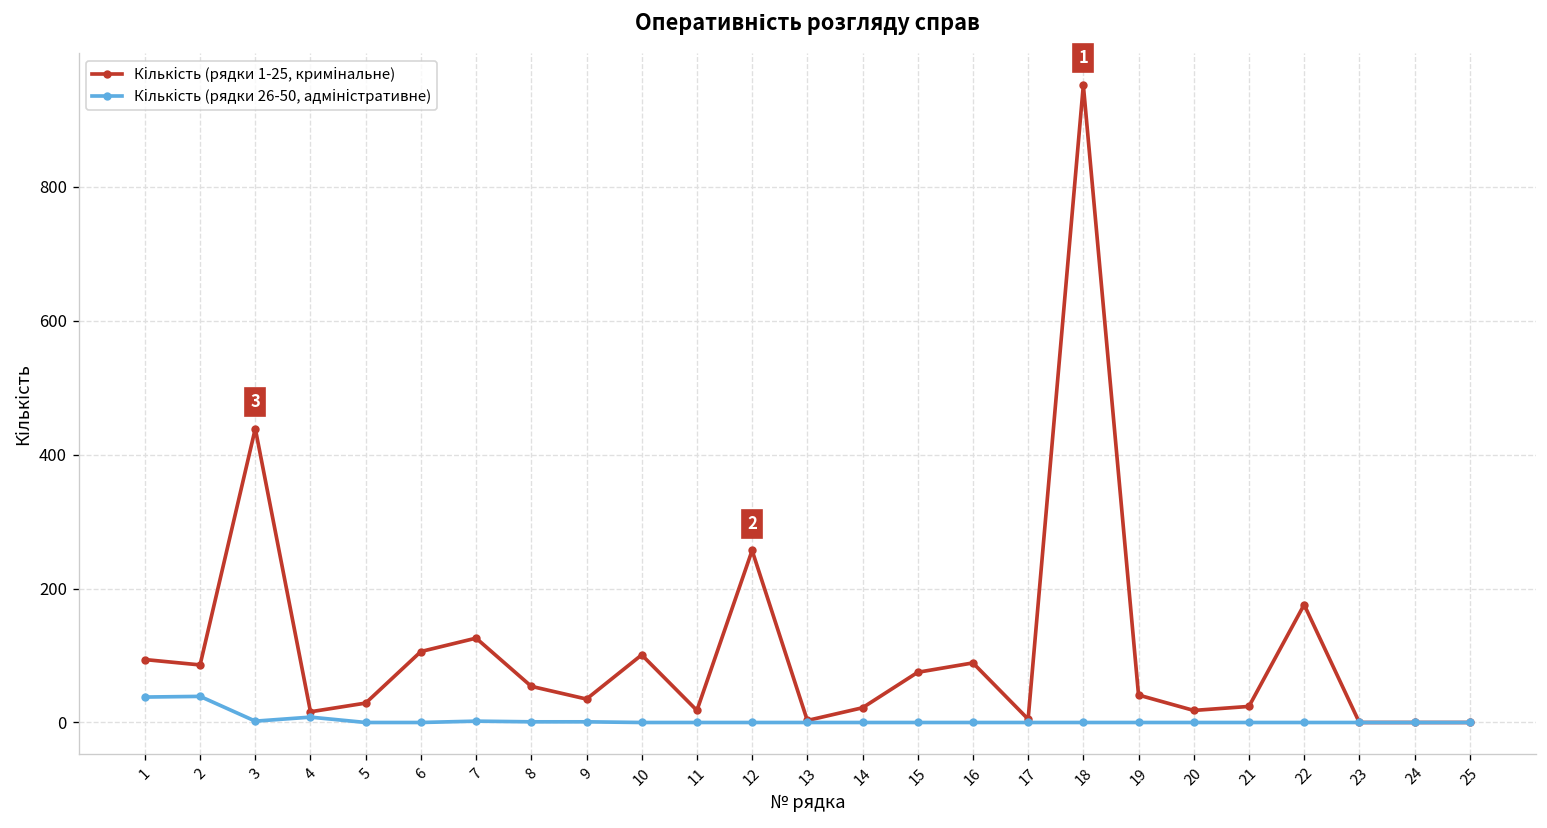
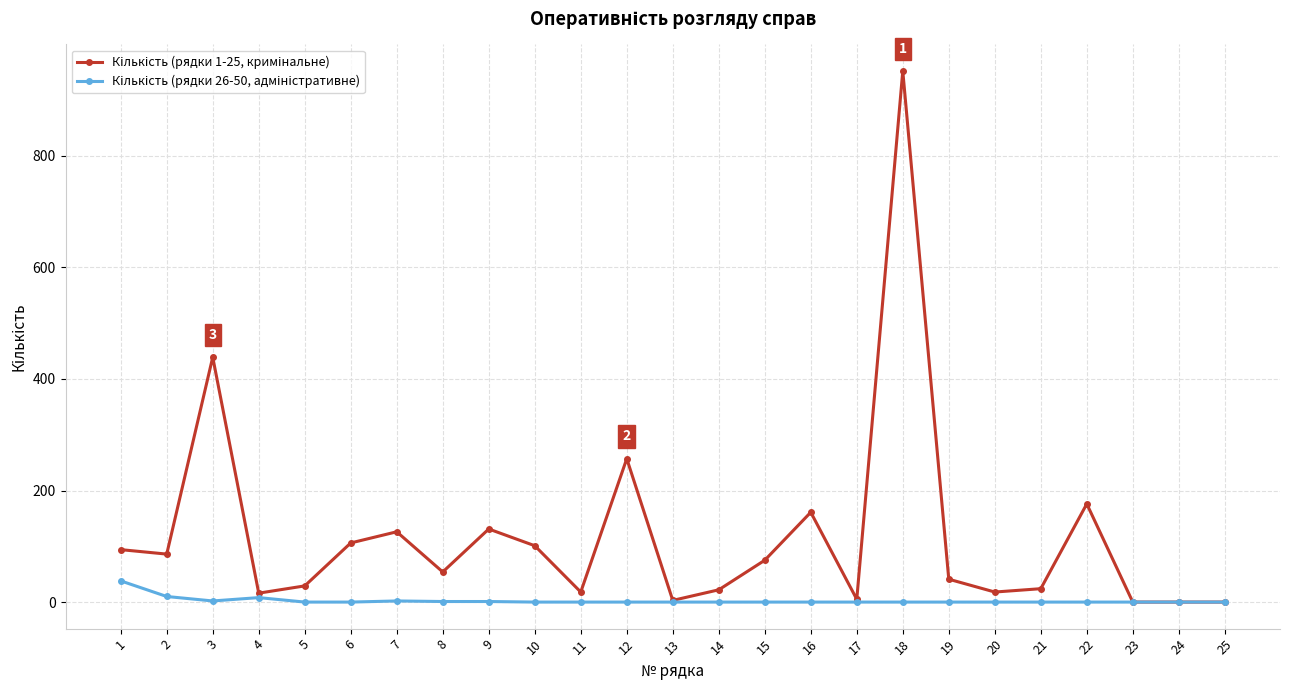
Кількість (рядки 26-50, адміністративне), 2: 40 -> 10
Кількість (рядки 1-25, кримінальне), 9: 40 -> 130
Кількість (рядки 1-25, кримінальне), 16: 90 -> 160
